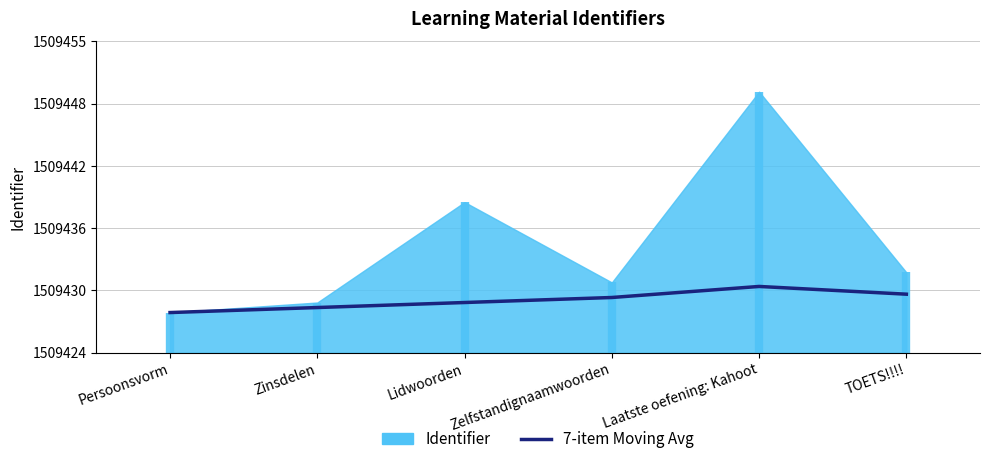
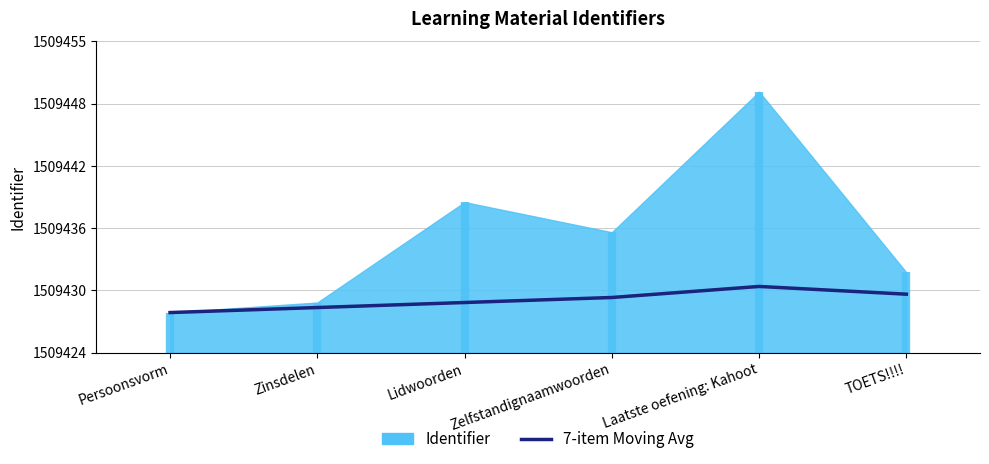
Identifier, Zelfstandignaamwoorden: 1509431 -> 1509436
